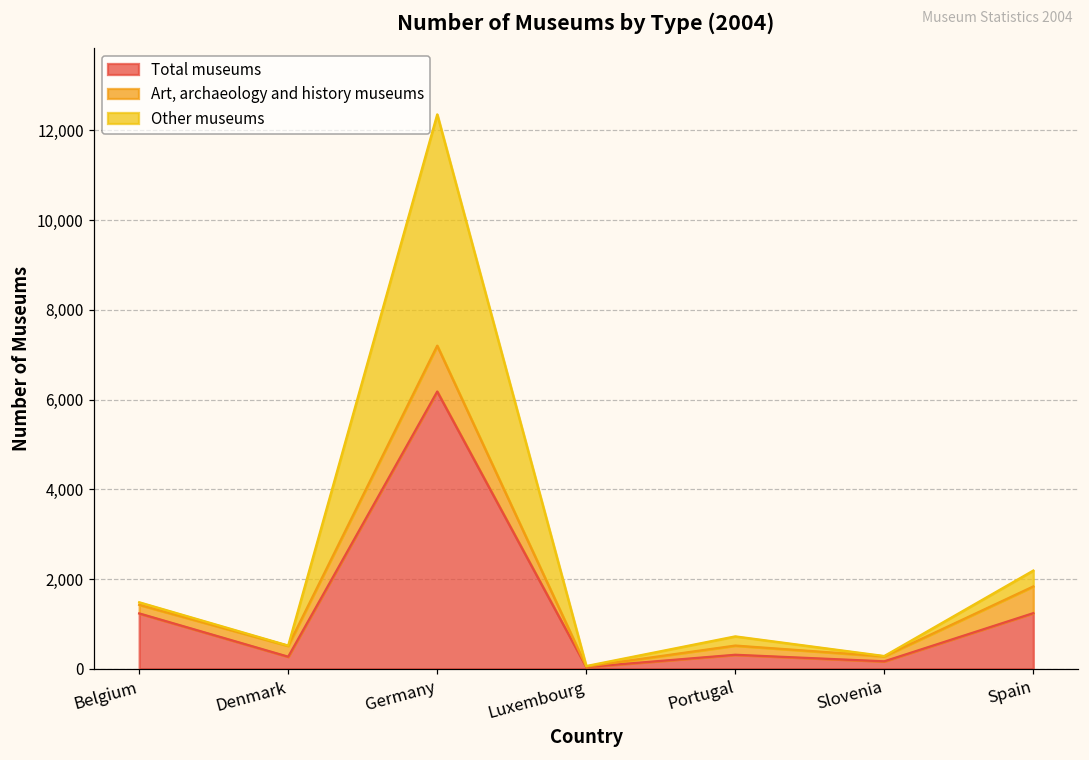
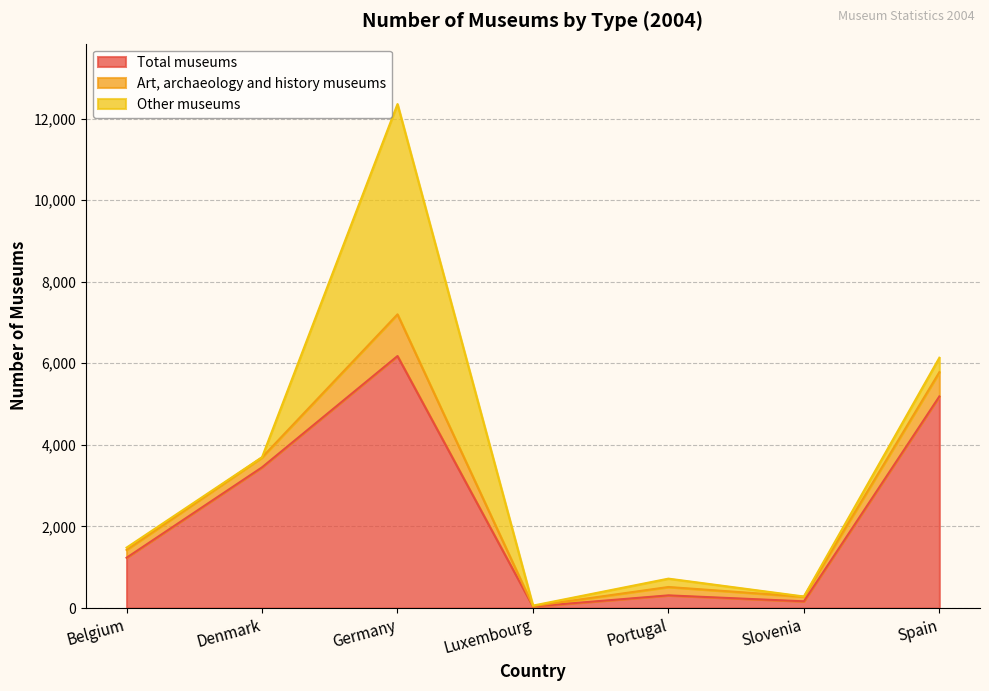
Total museums, Denmark: 300 -> 3,400
Total museums, Spain: 1,200 -> 5,200
